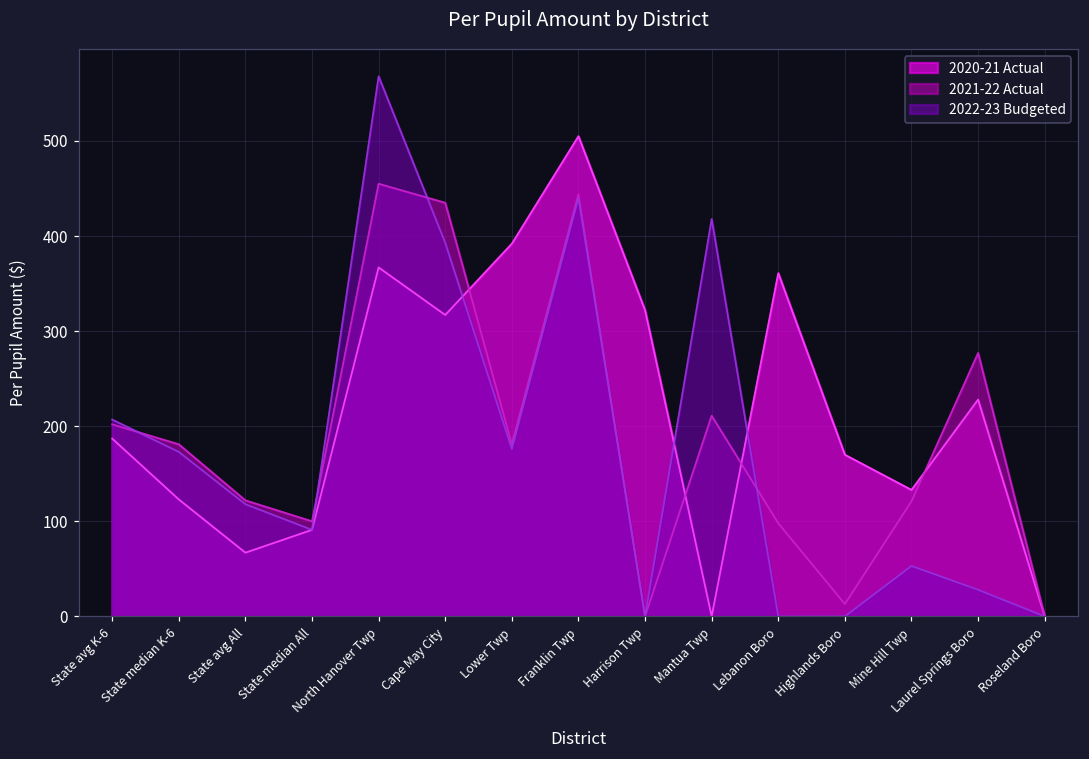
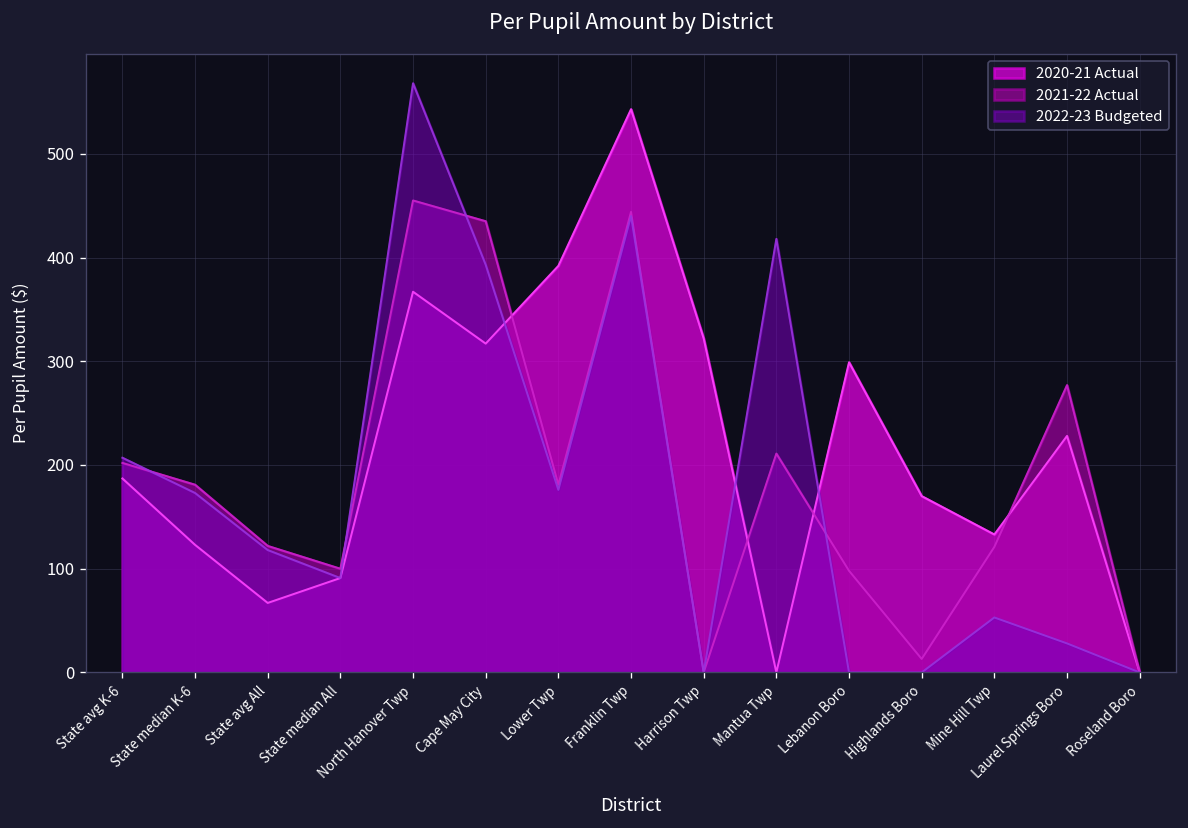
2020-21 Actual, Franklin Twp: 510 -> 540
2020-21 Actual, Lebanon Boro: 360 -> 300
